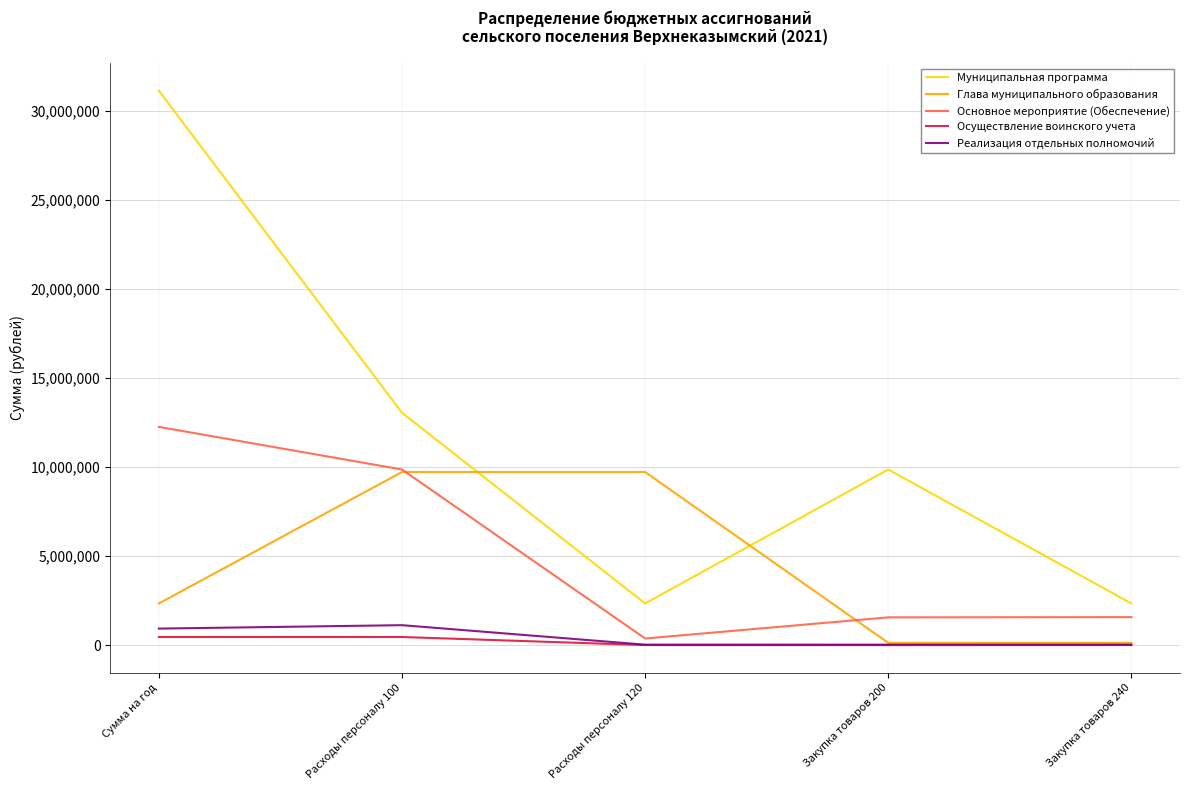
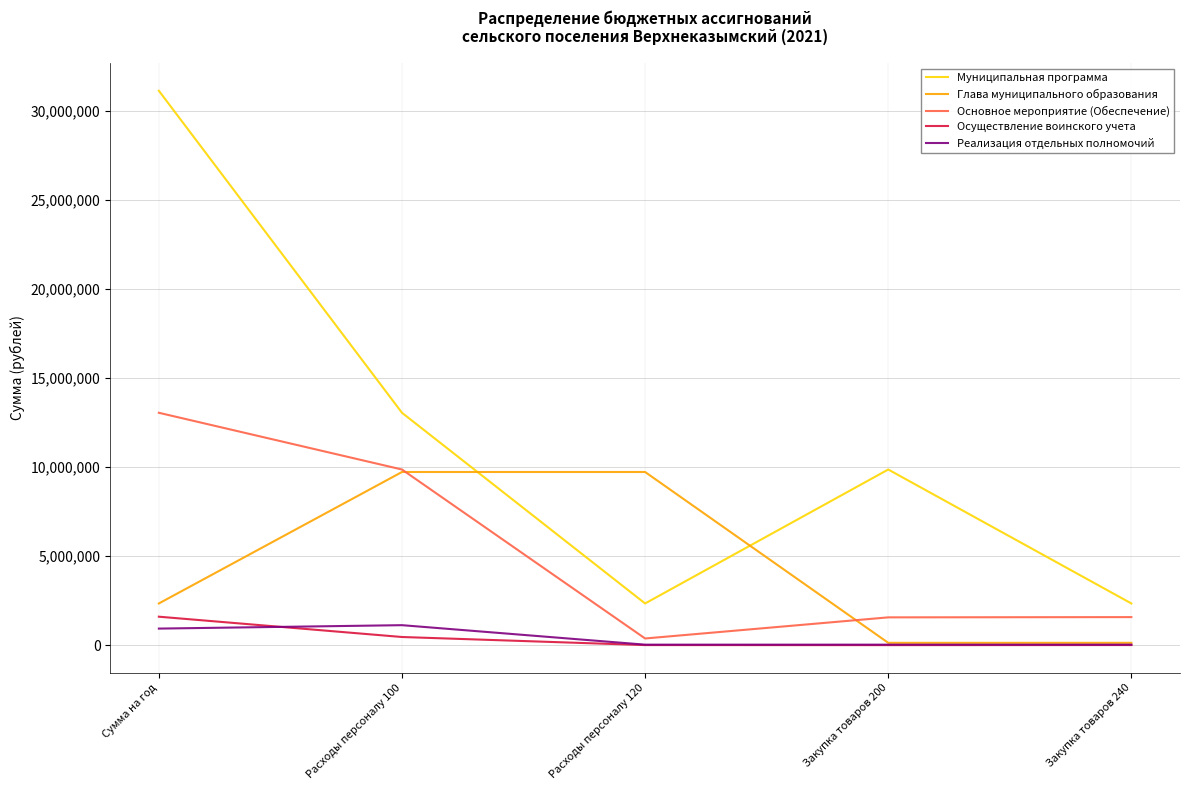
Основное мероприятие (Обеспечение), Сумма на год: 12,300,000 -> 13,000,000
Осуществление воинского учета, Сумма на год: 500,000 -> 1,600,000
